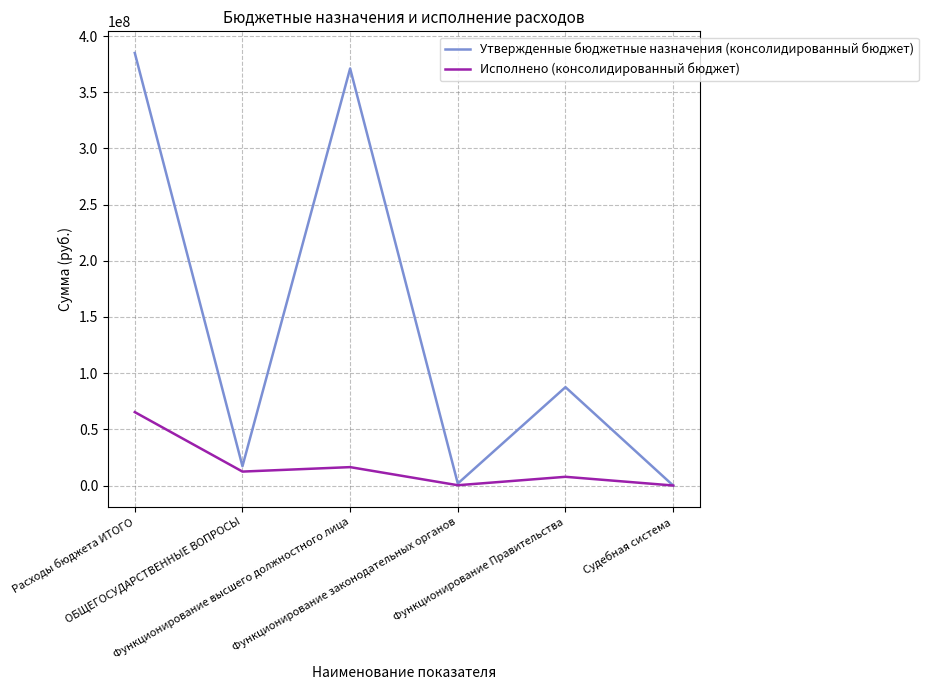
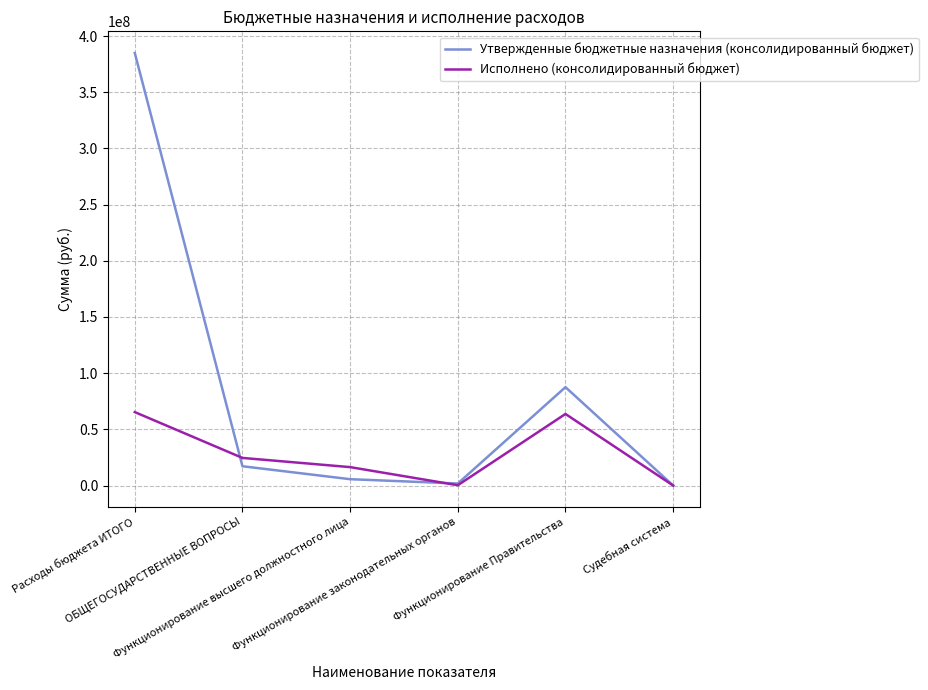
Исполнено (консолидированный бюджет), ОБЩЕГОСУДАРСТВЕННЫЕ ВОПРОСЫ: 12000000 -> 25000000
Утвержденные бюджетные назначения (консолидированный бюджет), Функционирование высшего должностного лица: 371000000 -> 6000000
Исполнено (консолидированный бюджет), Функционирование Правительства: 8000000 -> 64000000
